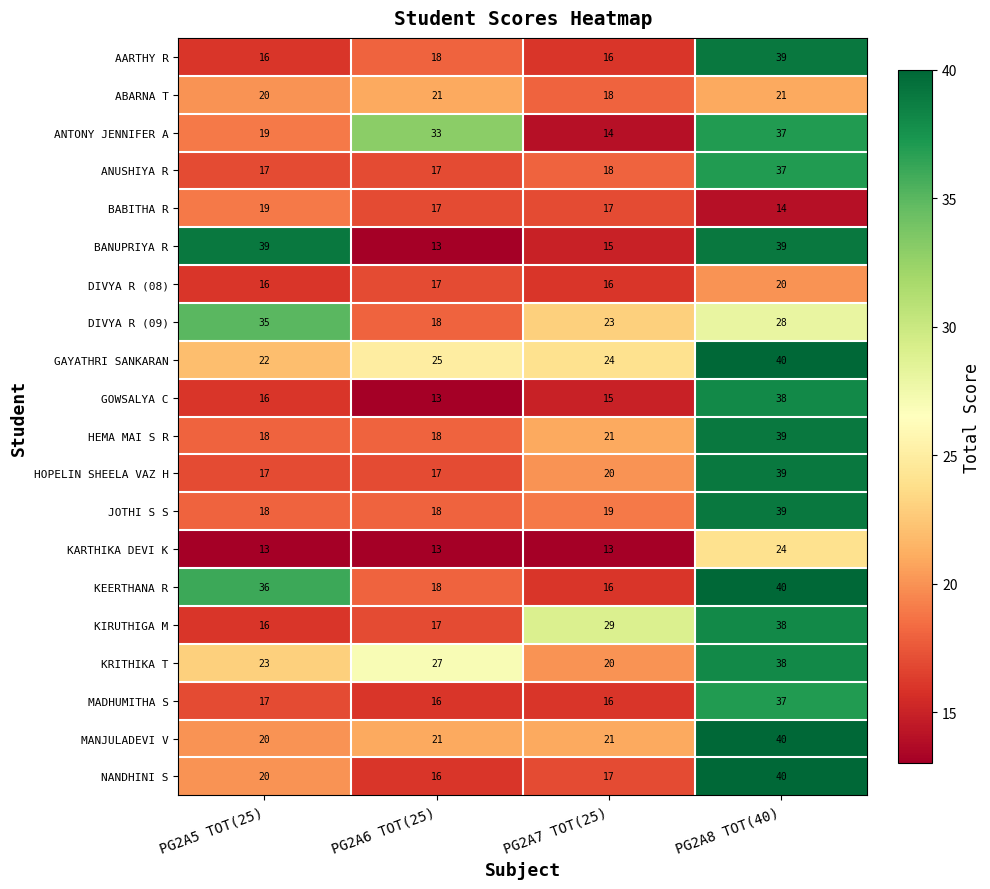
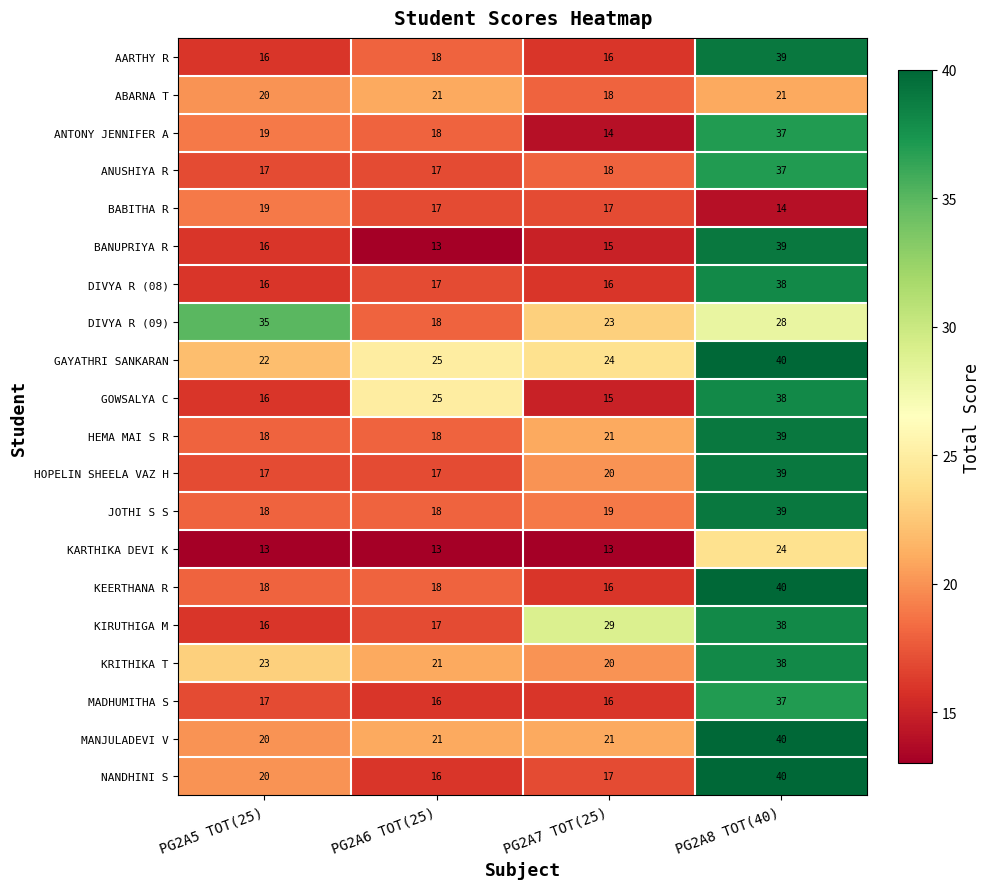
ANTONY JENNIFER A, PG2A6 TOT(25): 33 -> 18
BANUPRIYA R, PG2A5 TOT(25): 39 -> 16
DIVYA R (08), PG2A8 TOT(40): 20 -> 38
GOWSALYA C, PG2A6 TOT(25): 13 -> 25
KEERTHANA R, PG2A5 TOT(25): 36 -> 18
KRITHIKA T, PG2A6 TOT(25): 27 -> 21
